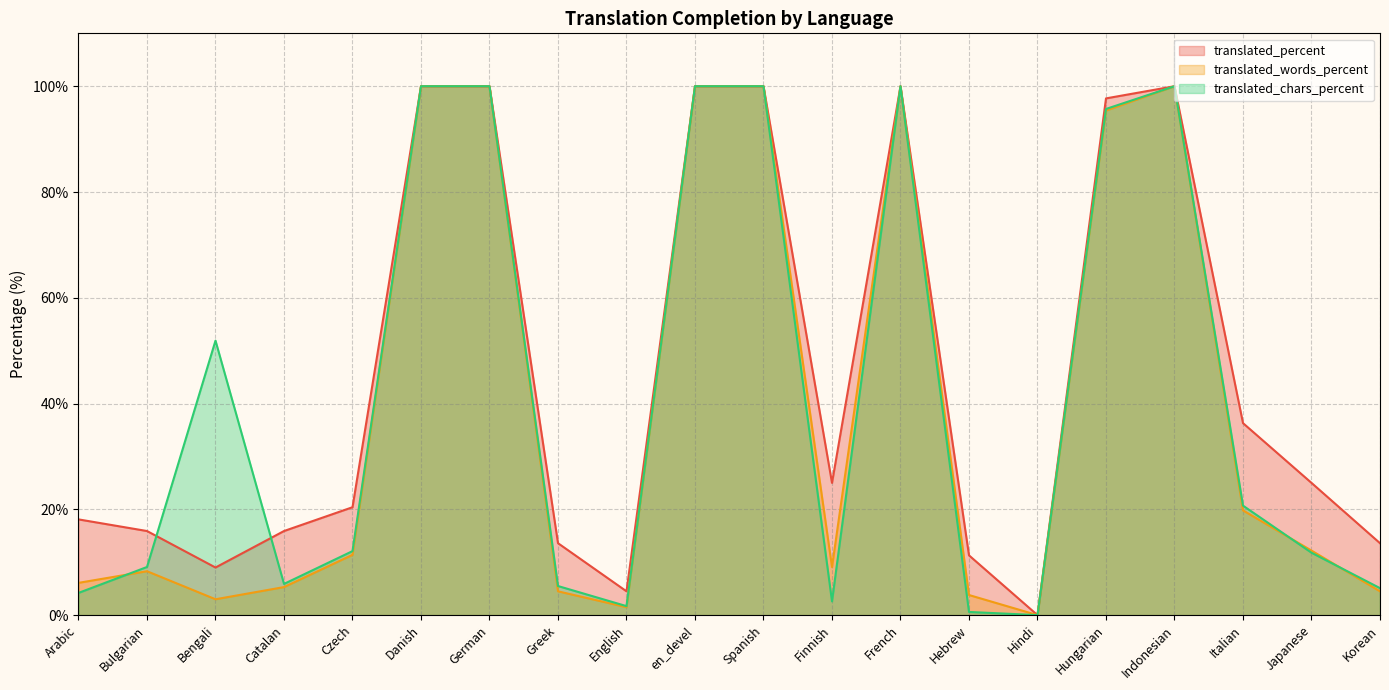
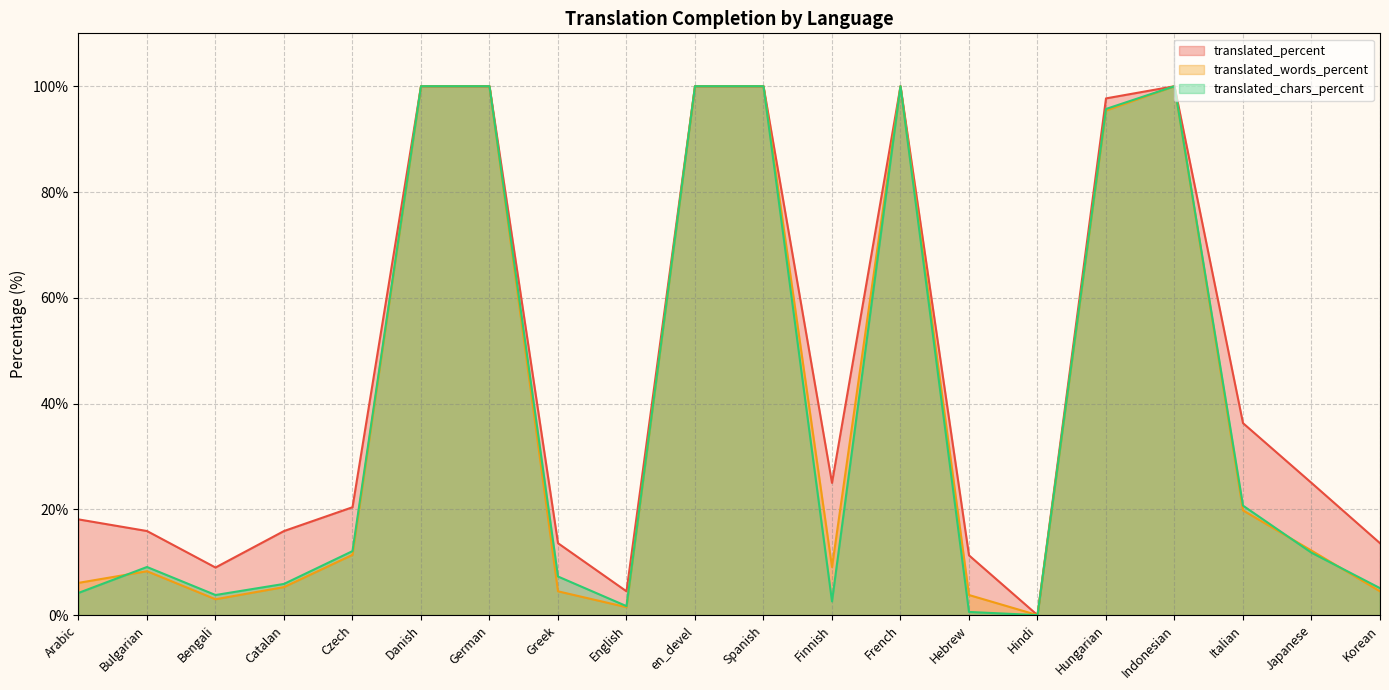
translated_chars_percent, Bengali: 52% -> 4%
translated_chars_percent, Greek: 6% -> 7%
